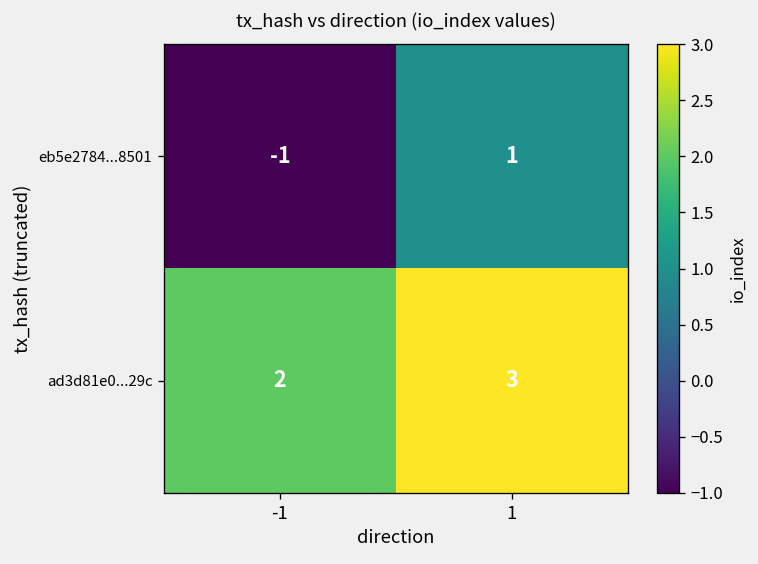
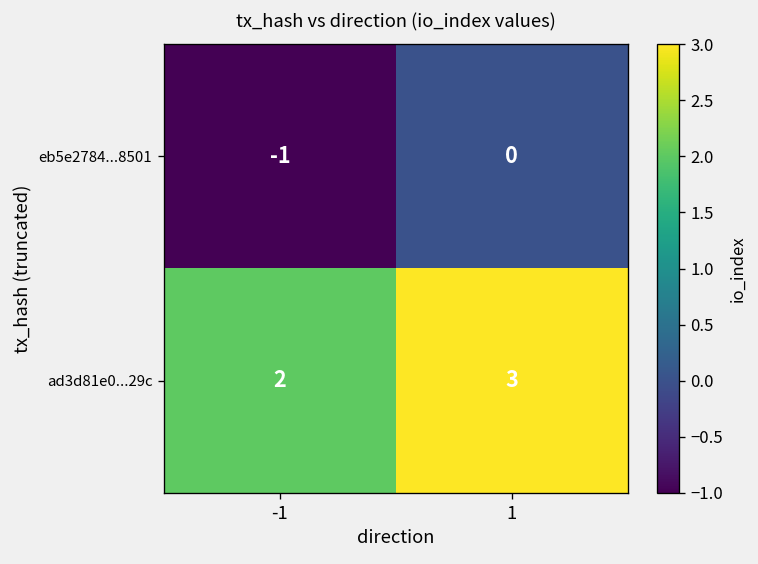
eb5e2784...8501, 1: 1 -> 0
